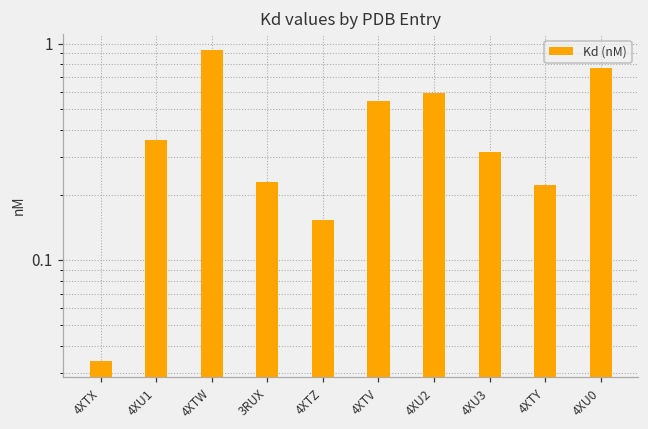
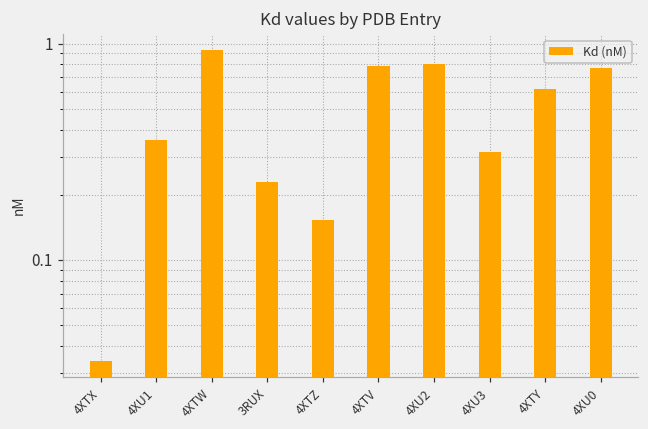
4XTV: 0.54 -> 0.79
4XU2: 0.59 -> 0.80
4XTY: 0.22 -> 0.61
